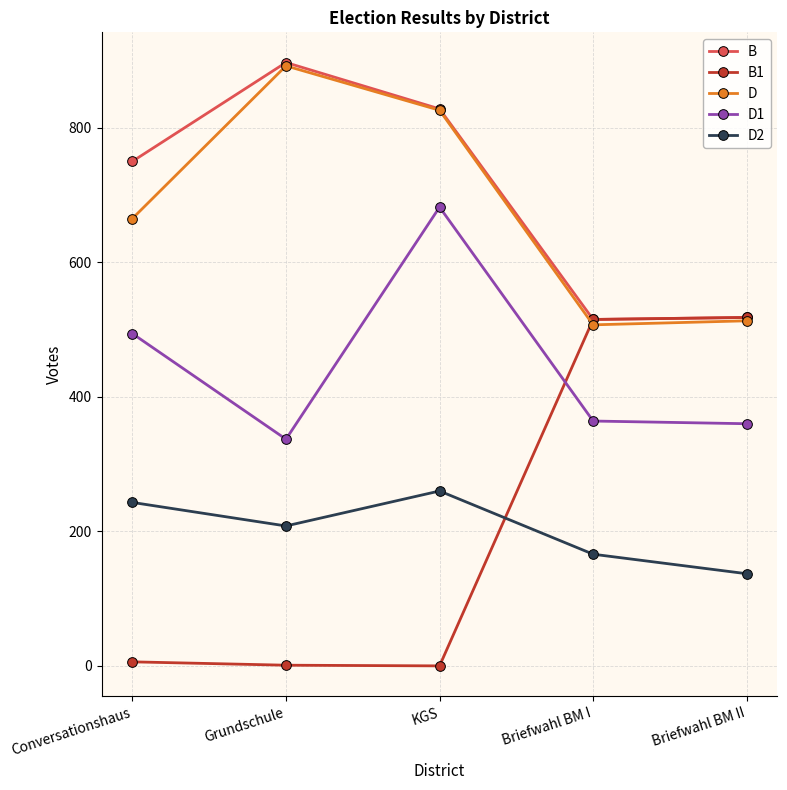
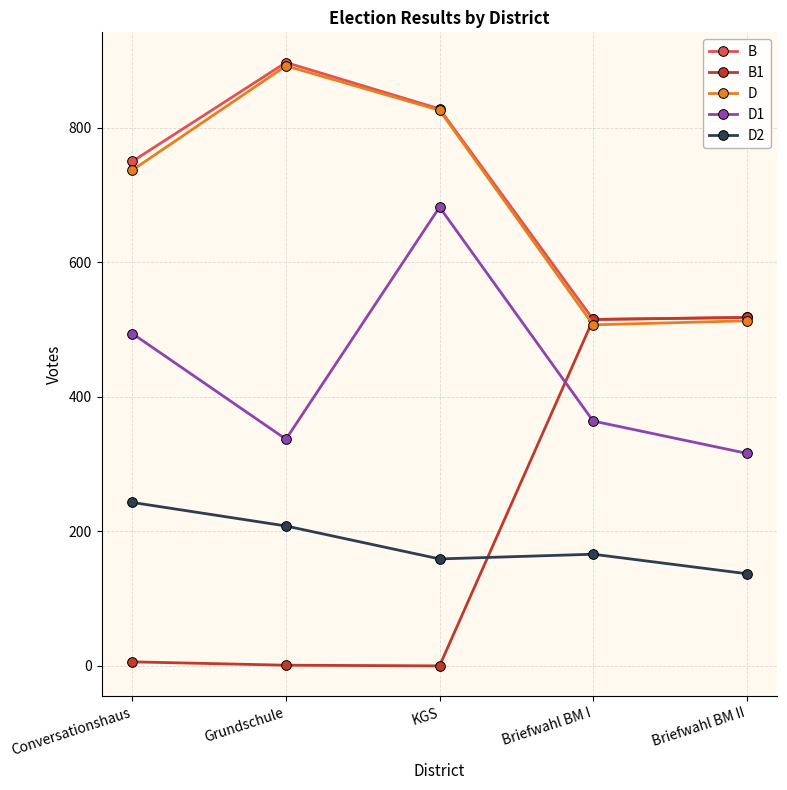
D, Conversationshaus: 670 -> 740
D2, KGS: 260 -> 160
D1, Briefwahl BM II: 360 -> 320
